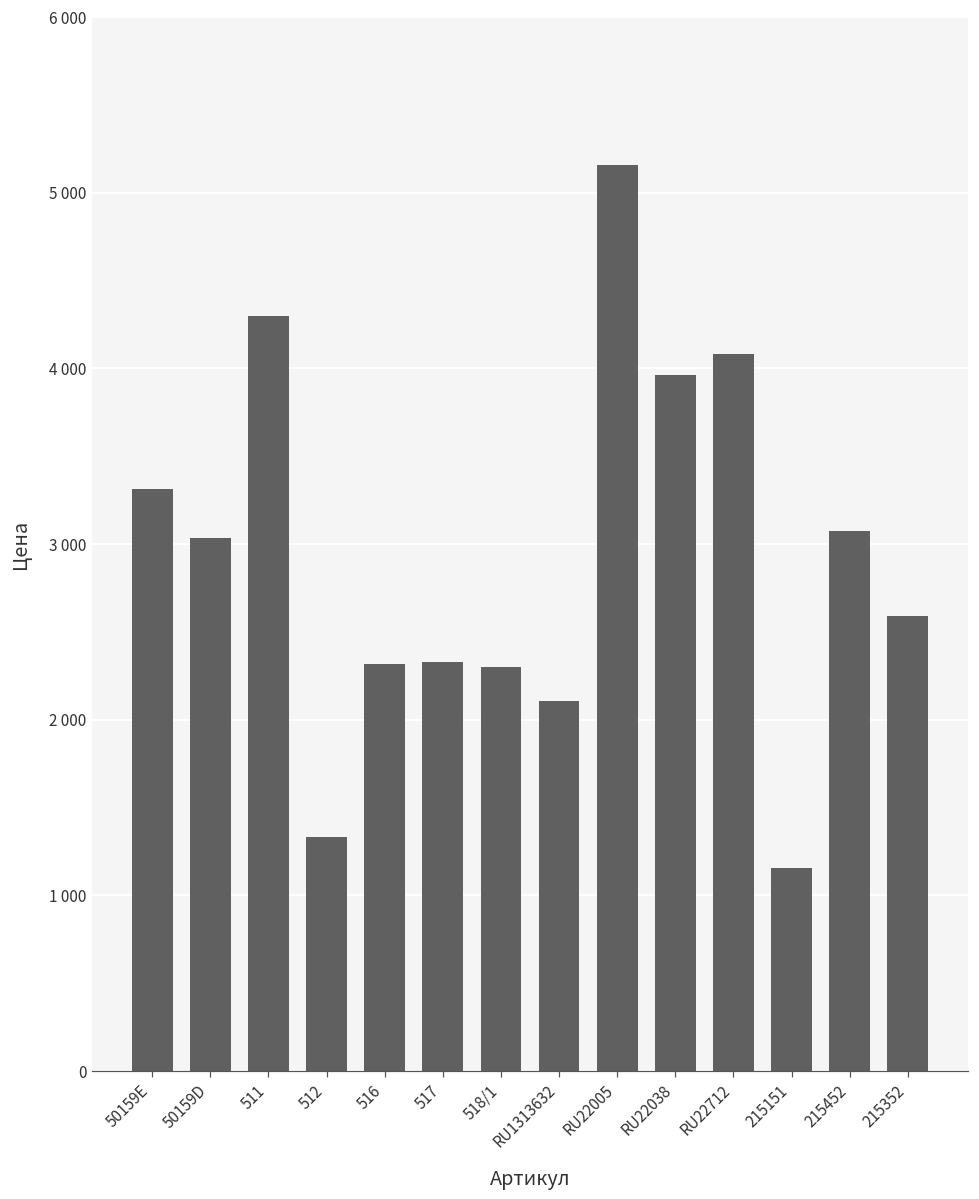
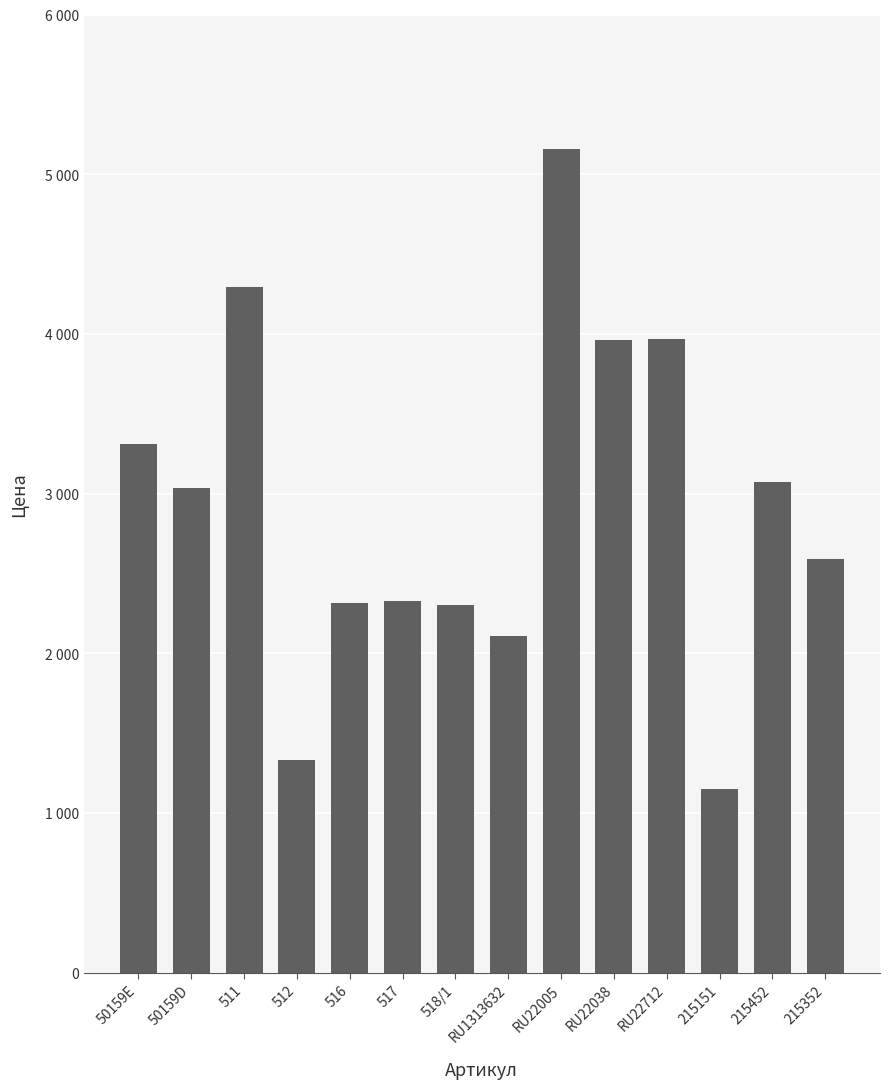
RU22712: 4080 -> 3970
